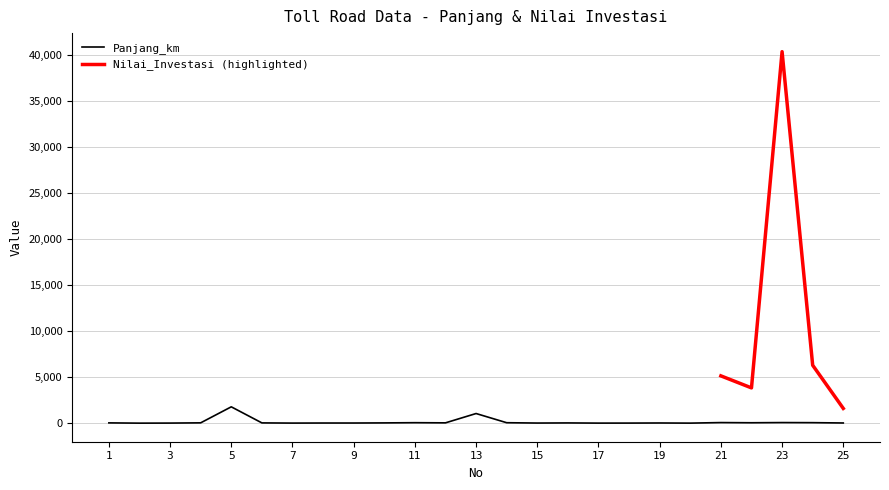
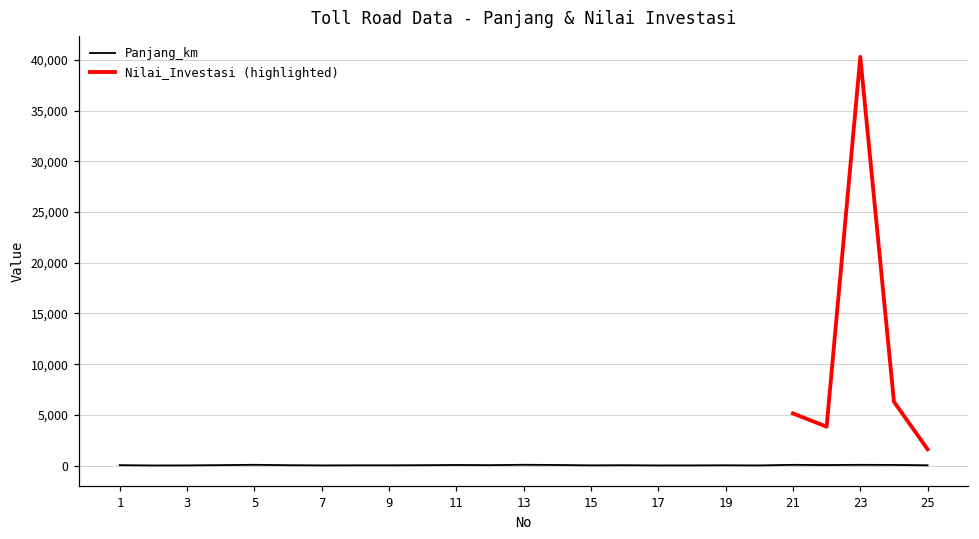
Panjang_km, 5: 2,000 -> 0
Panjang_km, 13: 1,000 -> 0
